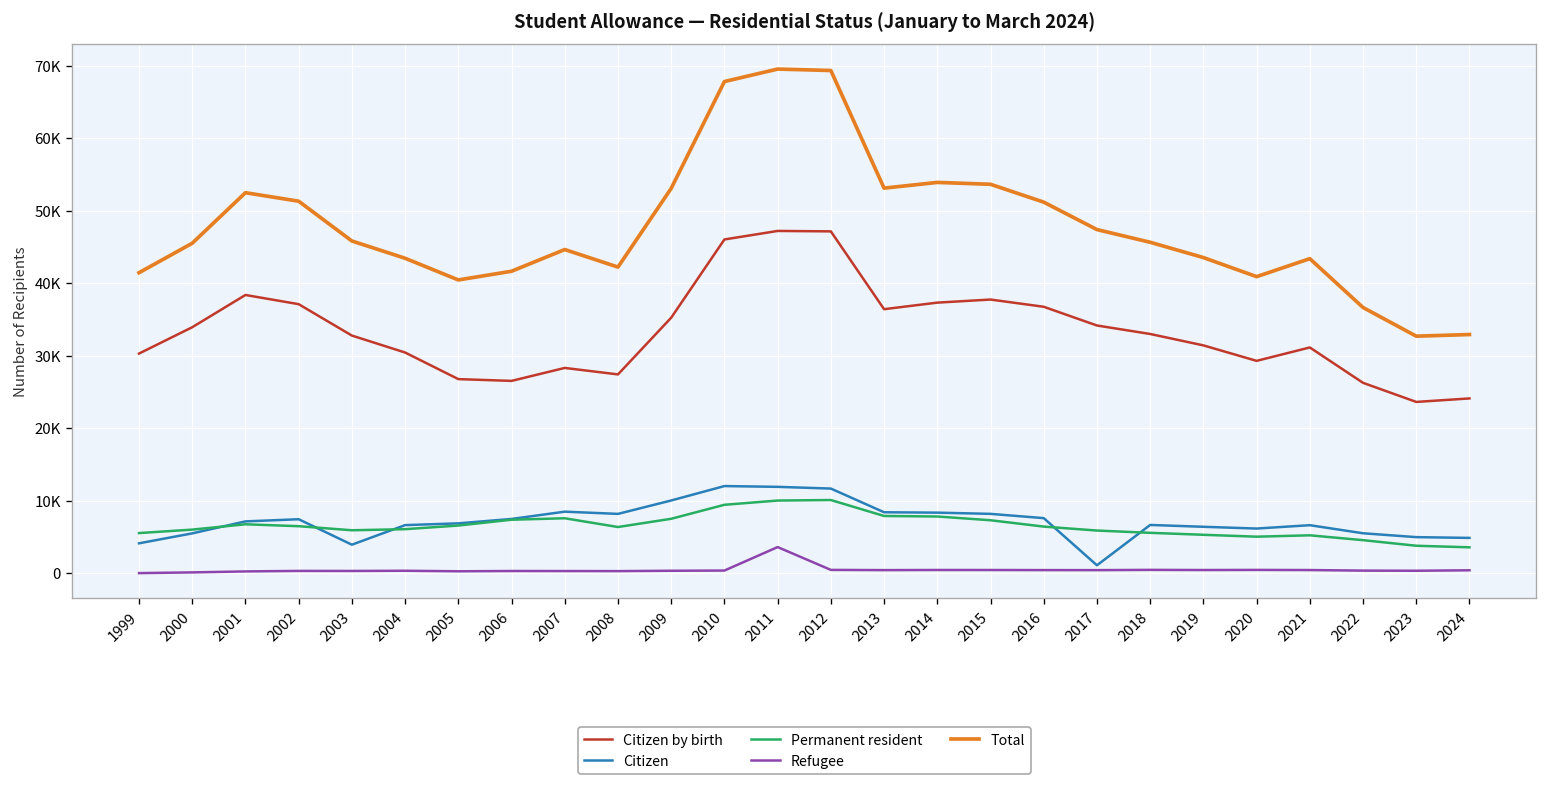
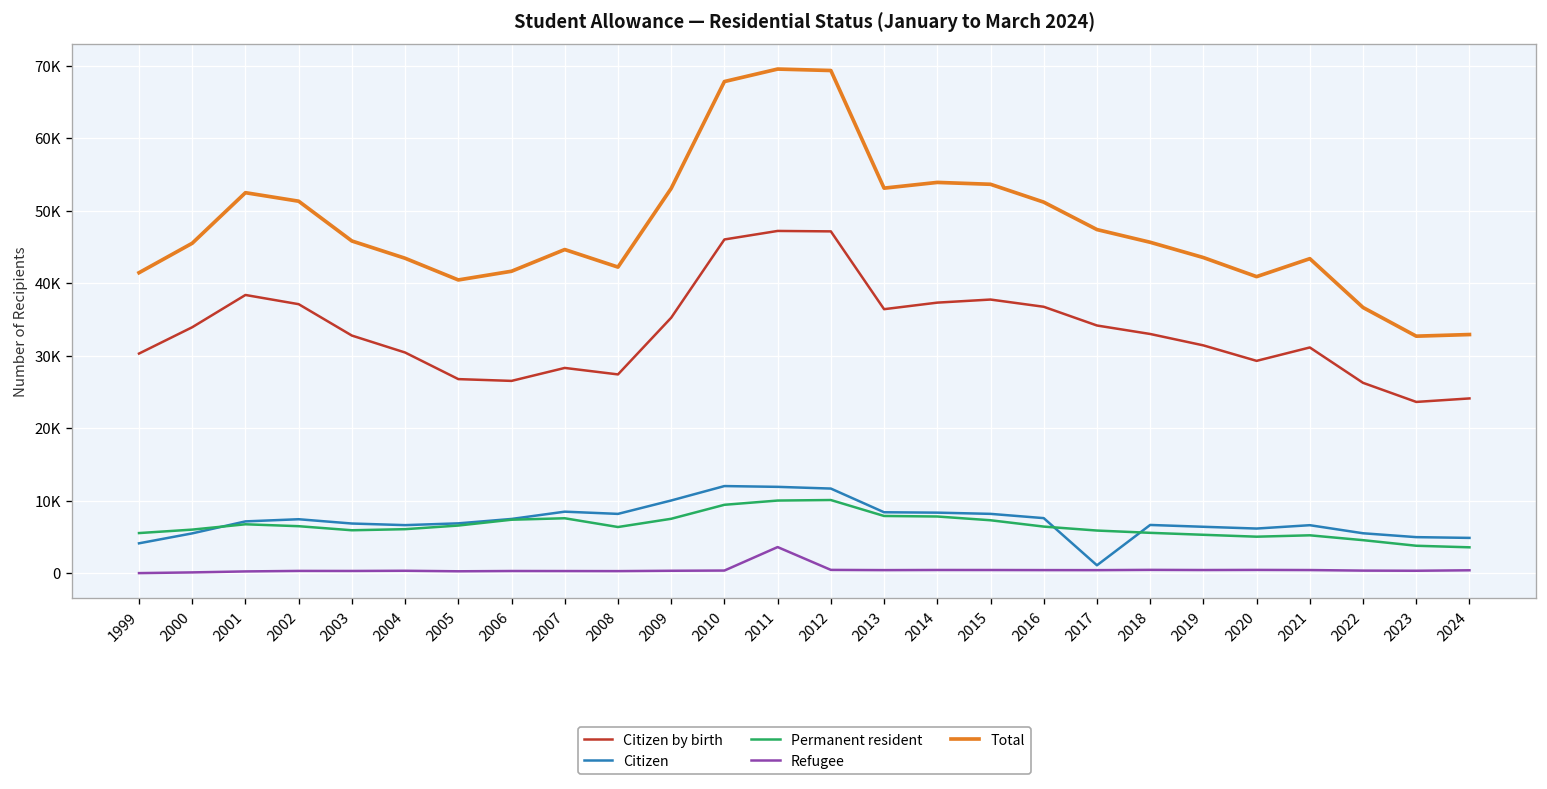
Citizen, 2003: 4000 -> 7000
